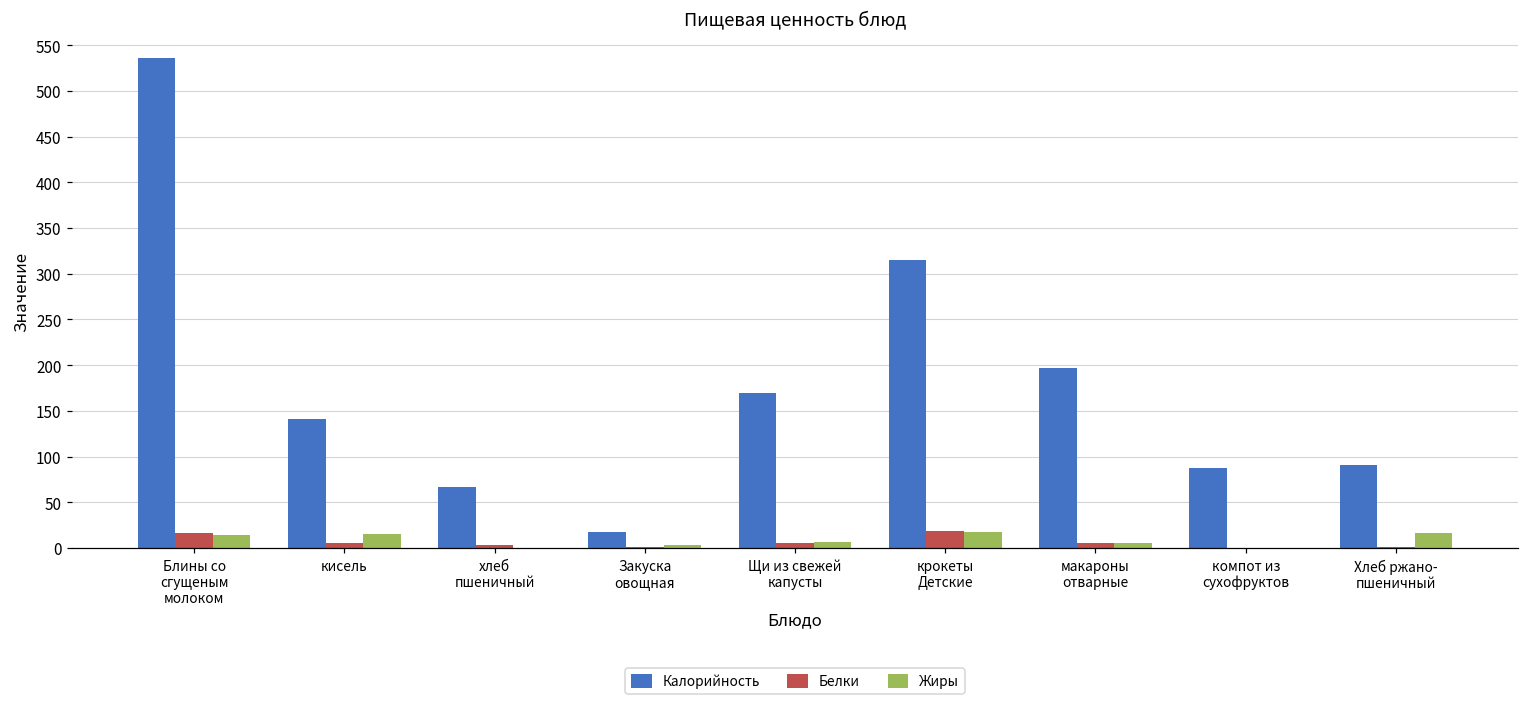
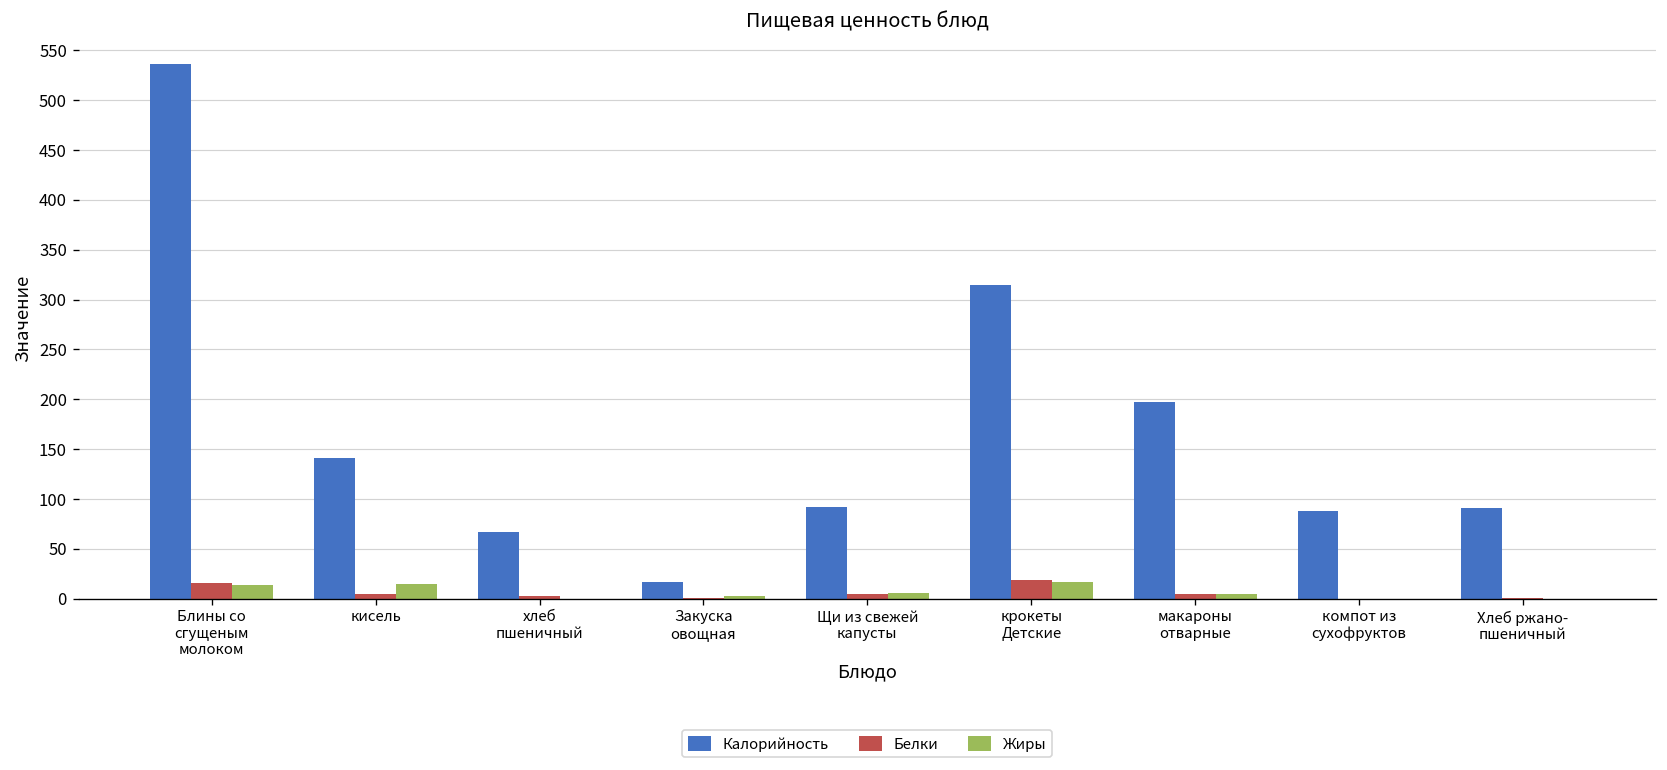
Калорийность, Щи из свежей капусты: 170 -> 90
Жиры, Хлеб ржано- пшеничный: 20 -> 0
